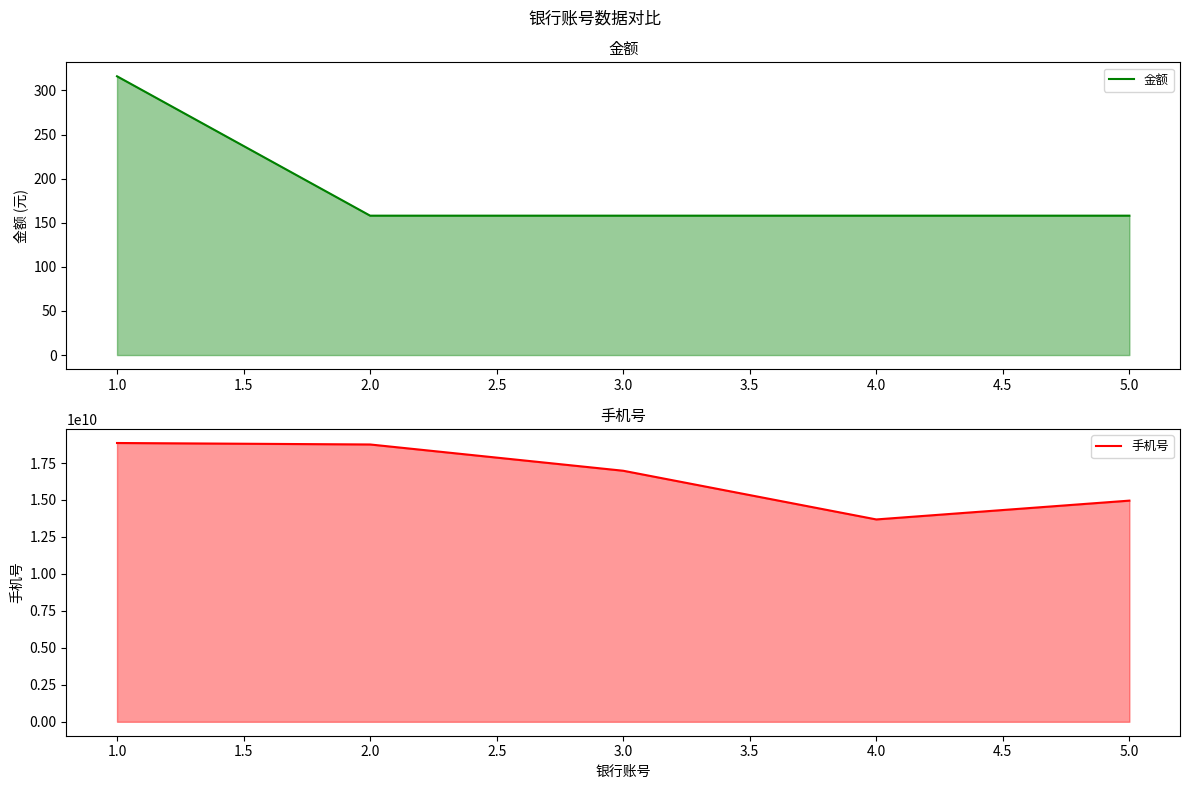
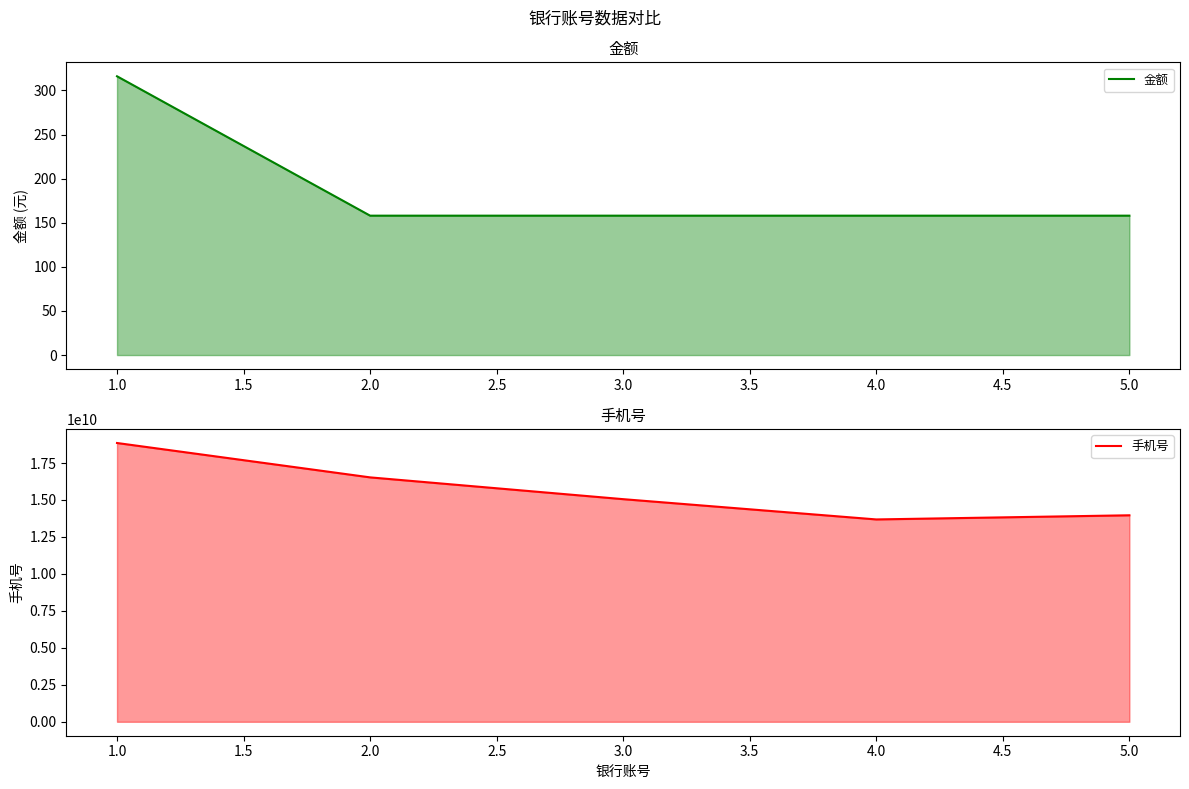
手机号, 2.0: 18800000000 -> 16500000000
手机号, 3.0: 17000000000 -> 15100000000
手机号, 5.0: 15000000000 -> 14000000000
